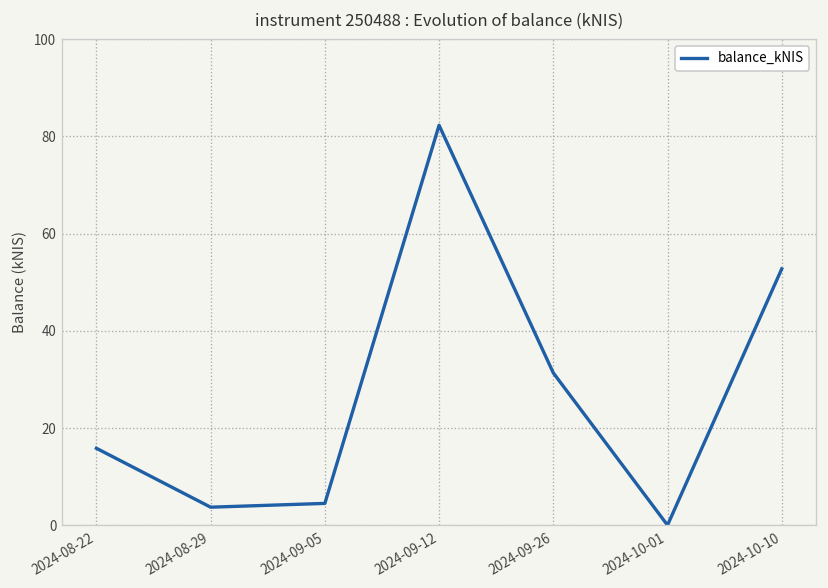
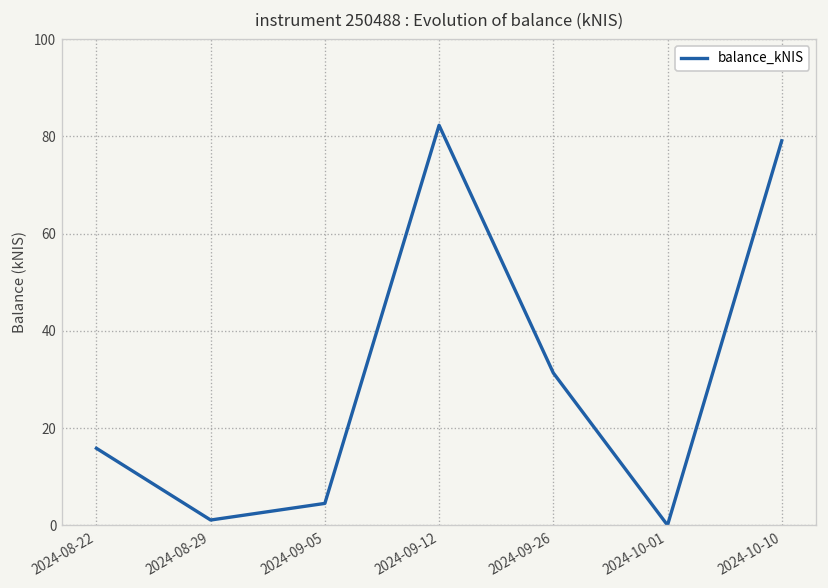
2024-08-29: 4 -> 1
2024-10-10: 53 -> 79
